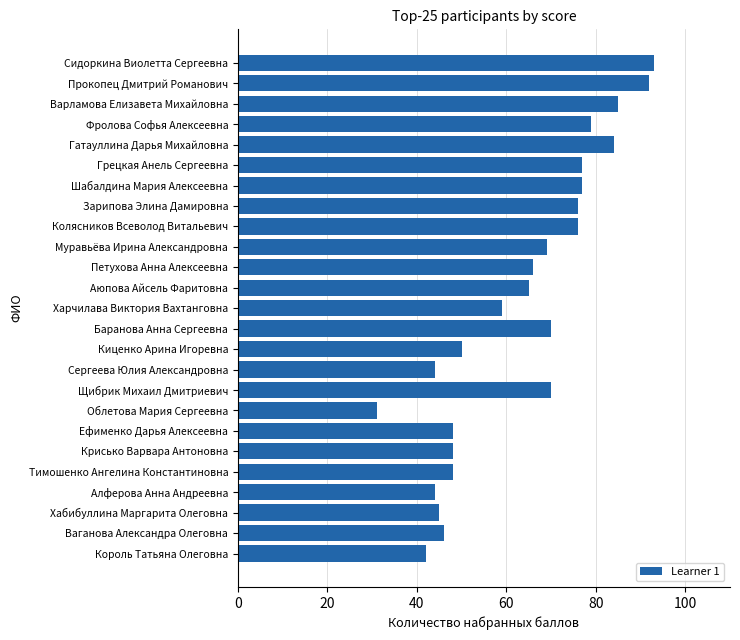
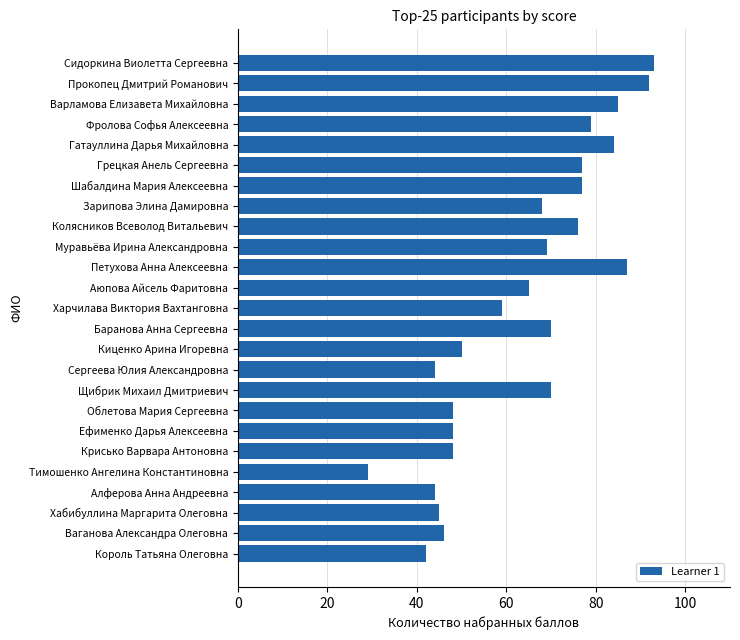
Зарипова Элина Дамировна: 76 -> 68
Петухова Анна Алексеевна: 66 -> 87
Облетова Мария Сергеевна: 31 -> 48
Тимошенко Ангелина Константиновна: 48 -> 29
